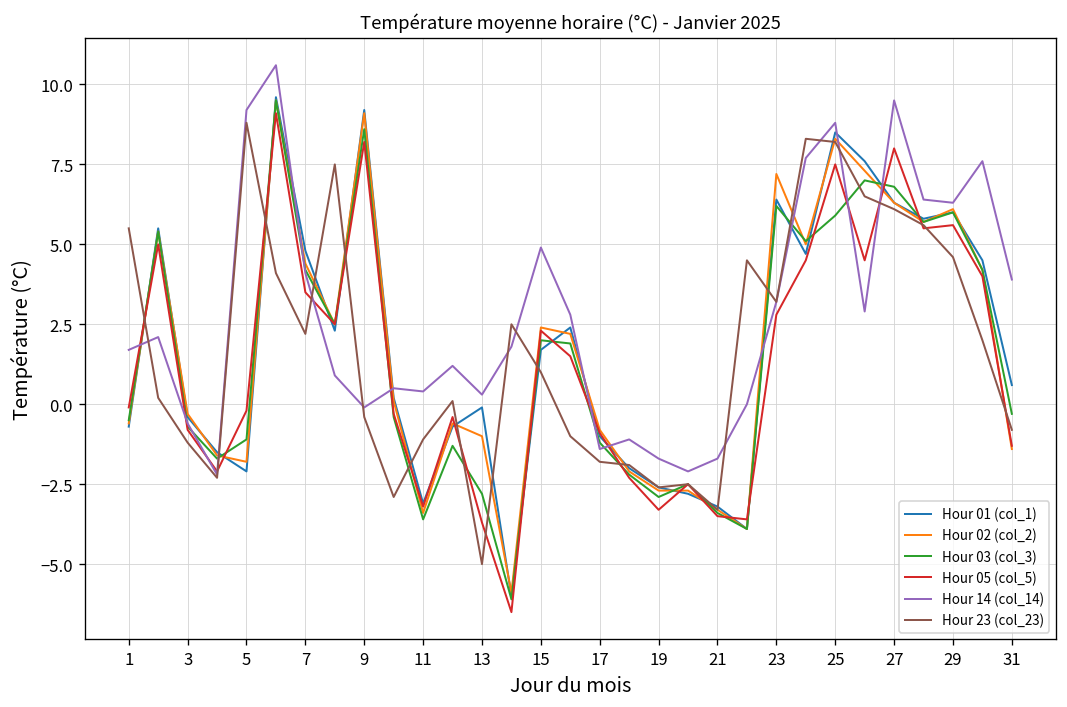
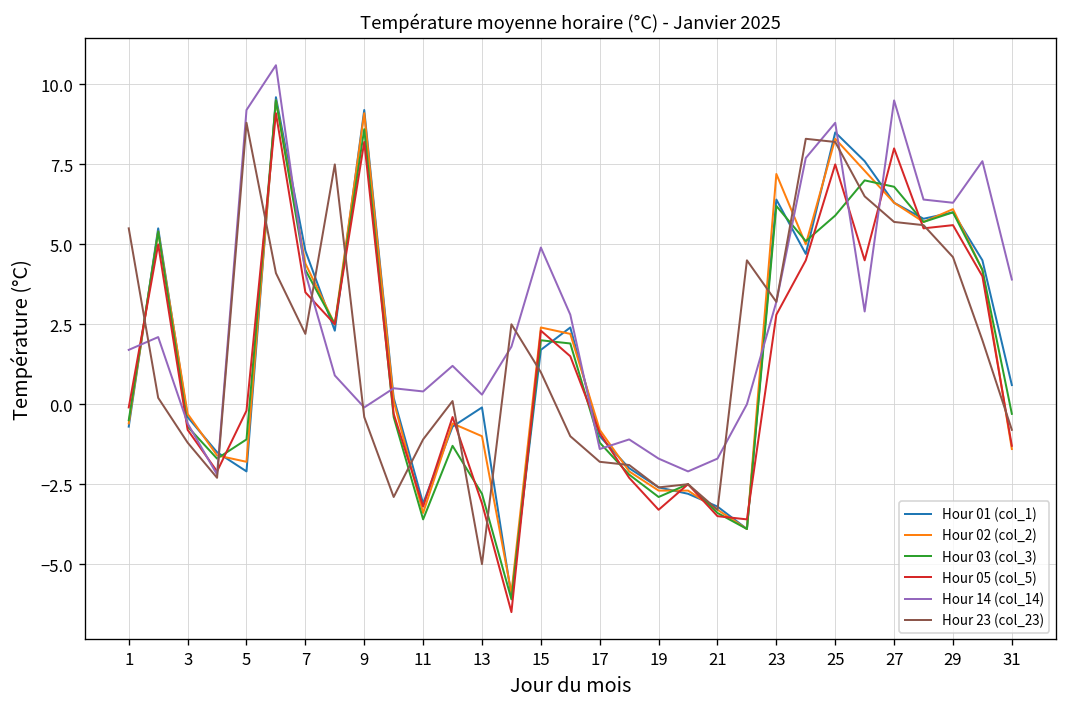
Hour 05 (col_5), 13: -3.7 -> -3.1
Hour 23 (col_23), 27: 6.1 -> 5.7
